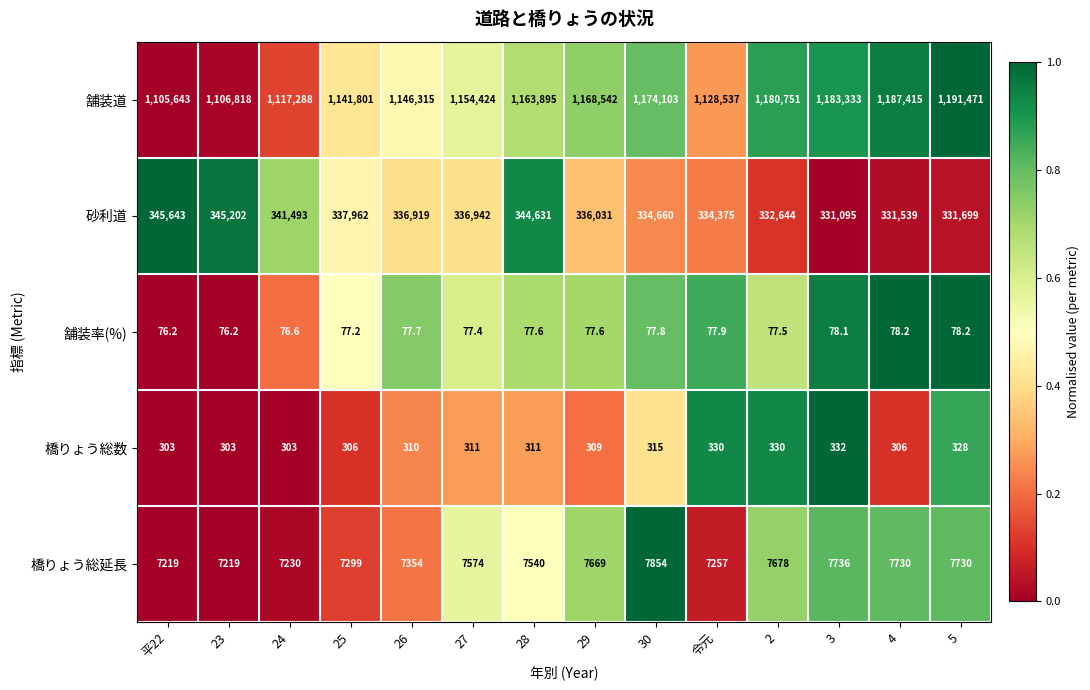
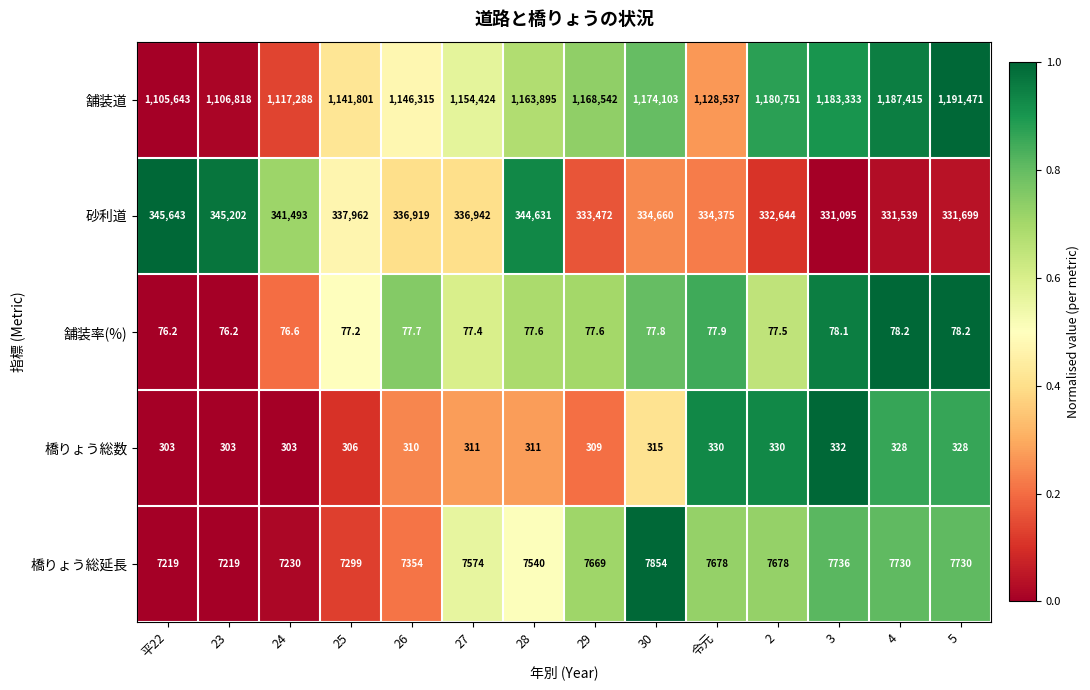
砂利道, 29: 336,031 -> 333,472
橋りょう総数, 4: 306 -> 328
橋りょう総延長, 令元: 7257 -> 7678
